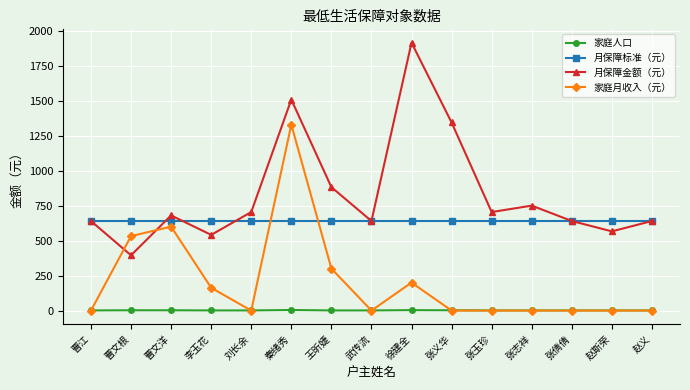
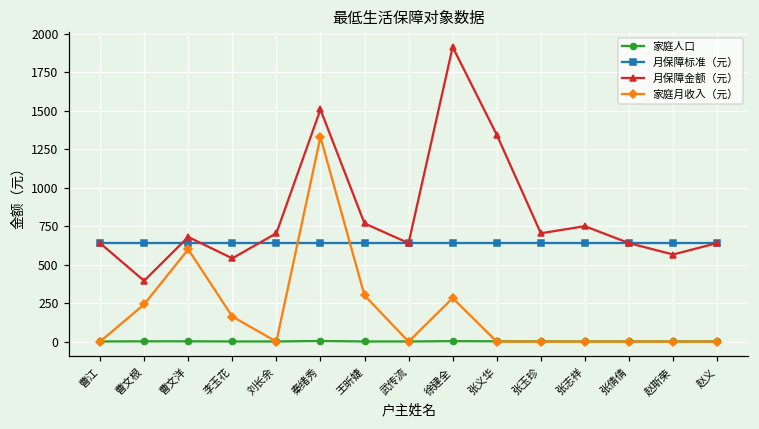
家庭月收入（元）, 曹文根: 530 -> 240
月保障金额（元）, 王昕婕: 880 -> 770
家庭月收入（元）, 徐建全: 200 -> 280
